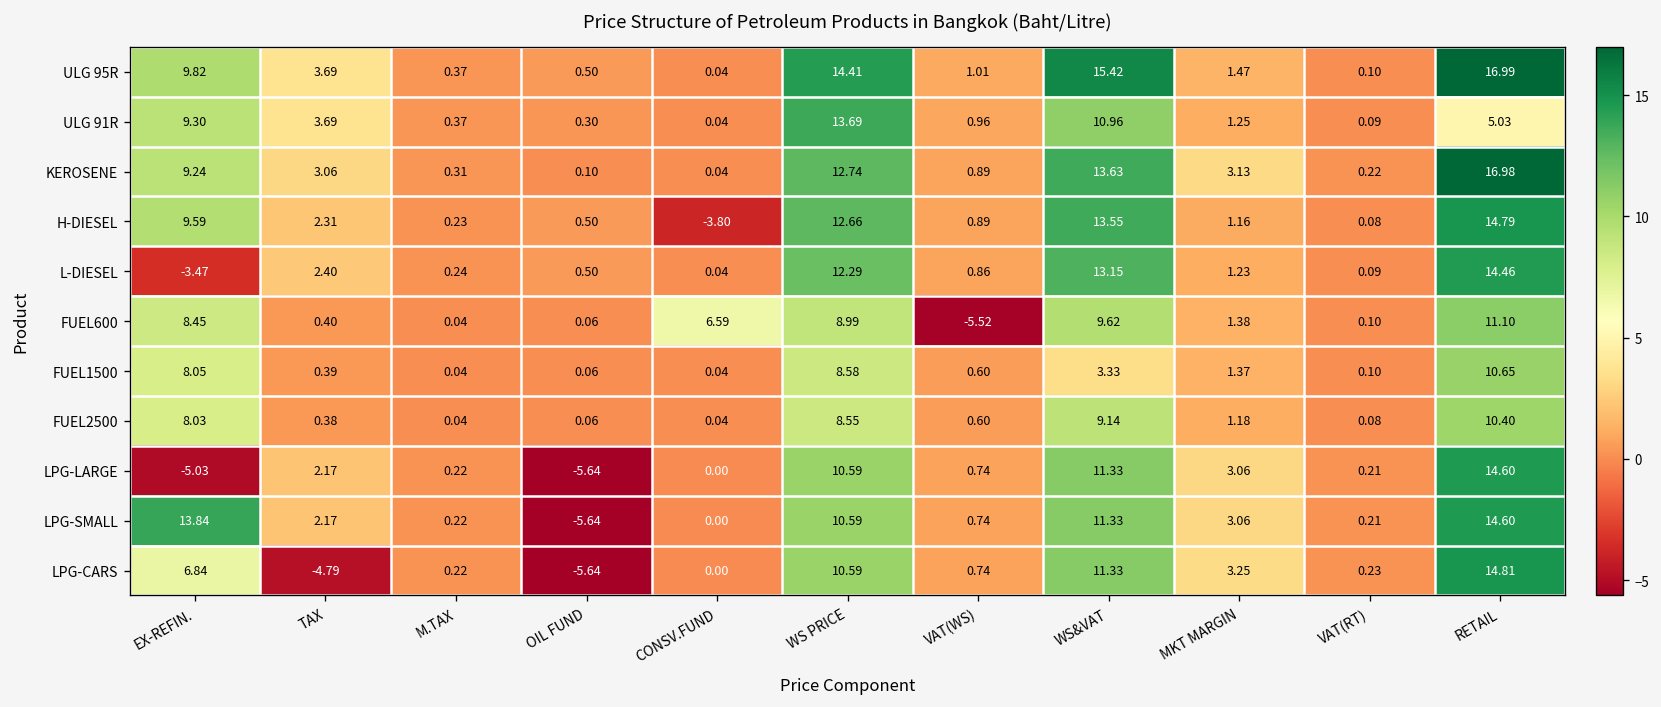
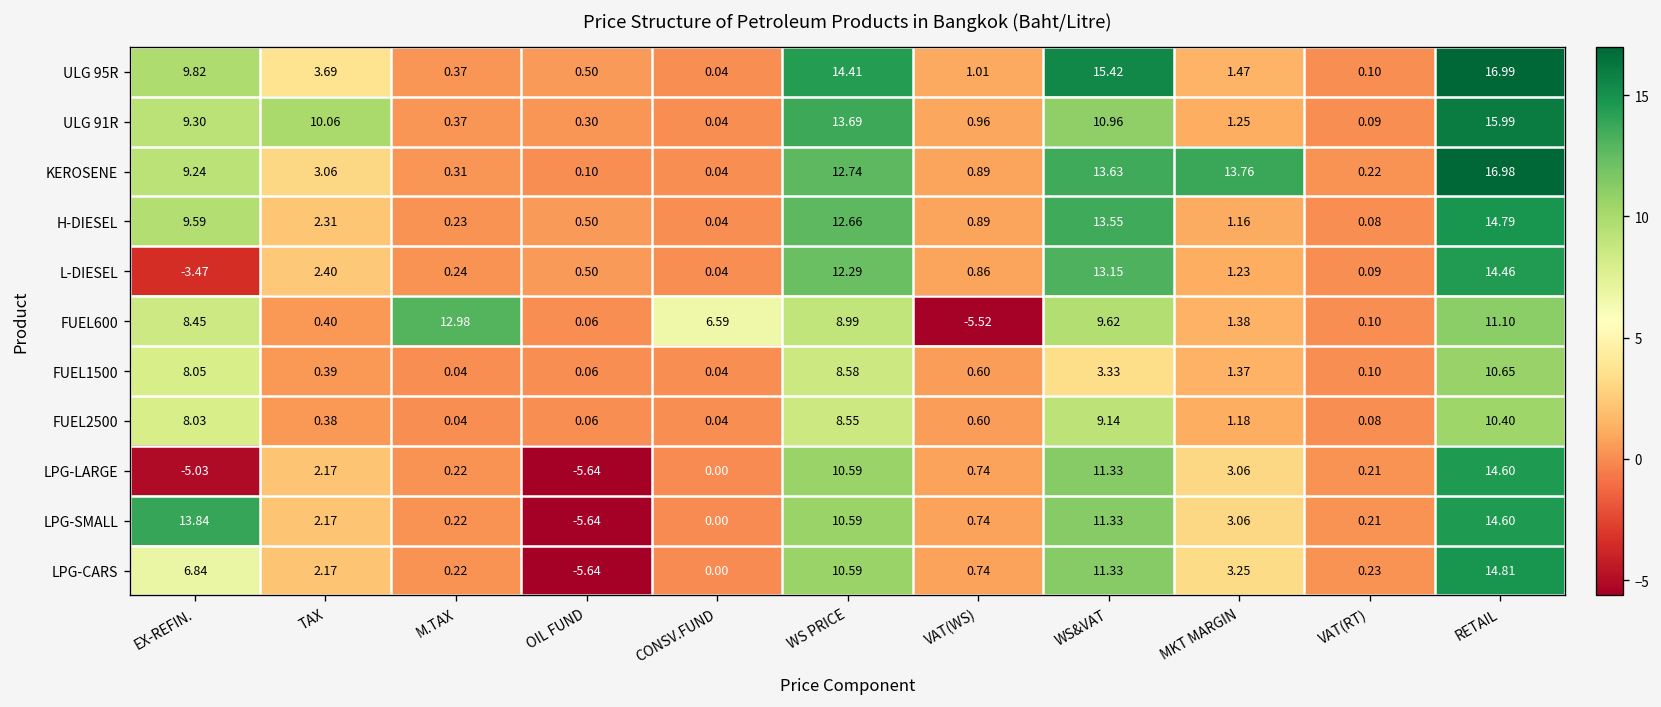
ULG 91R, TAX: 3.69 -> 10.06
ULG 91R, RETAIL: 5.03 -> 15.99
KEROSENE, MKT MARGIN: 3.13 -> 13.76
H-DIESEL, CONSV.FUND: -3.80 -> 0.04
FUEL600, M.TAX: 0.04 -> 12.98
LPG-CARS, TAX: -4.79 -> 2.17
